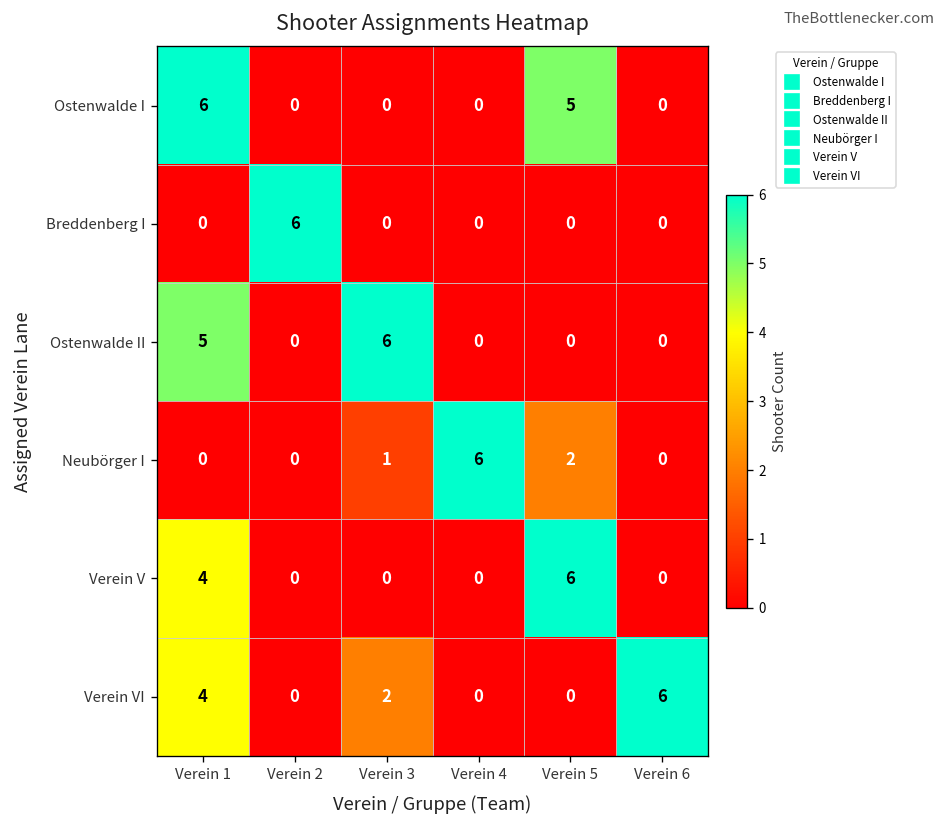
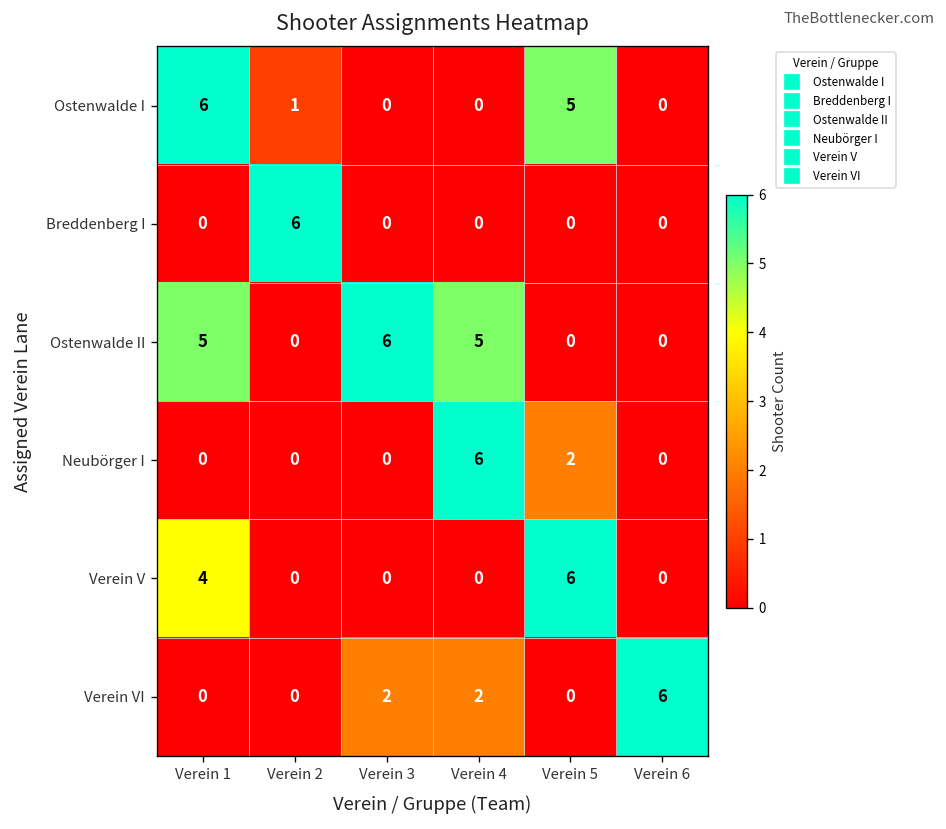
Ostenwalde I, Verein 2: 0 -> 1
Ostenwalde II, Verein 4: 0 -> 5
Neubörger I, Verein 3: 1 -> 0
Verein VI, Verein 1: 4 -> 0
Verein VI, Verein 4: 0 -> 2
